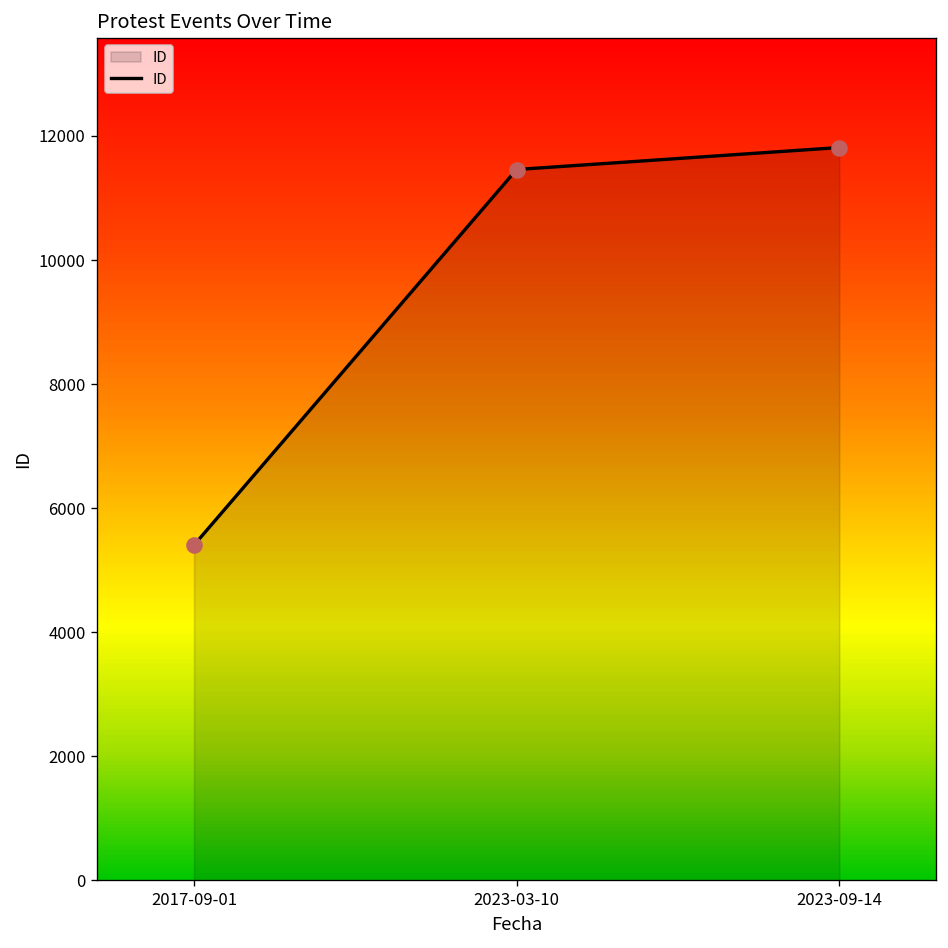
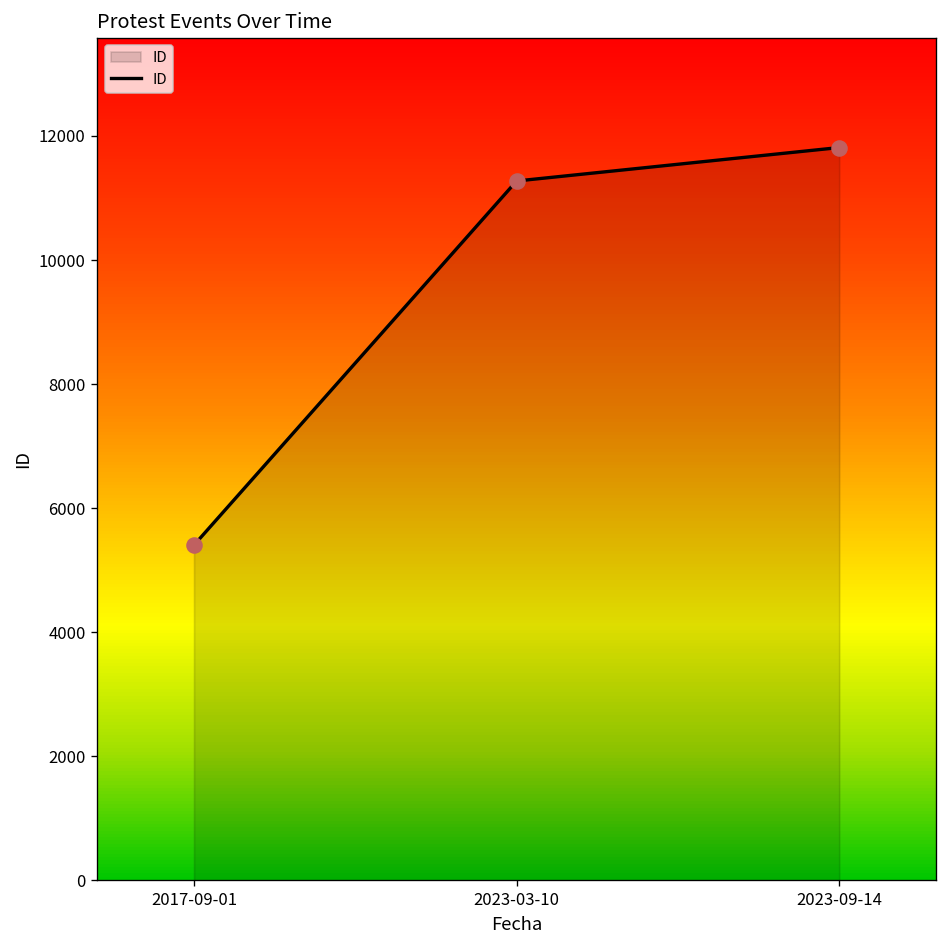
2023-03-10: 11500 -> 11300
